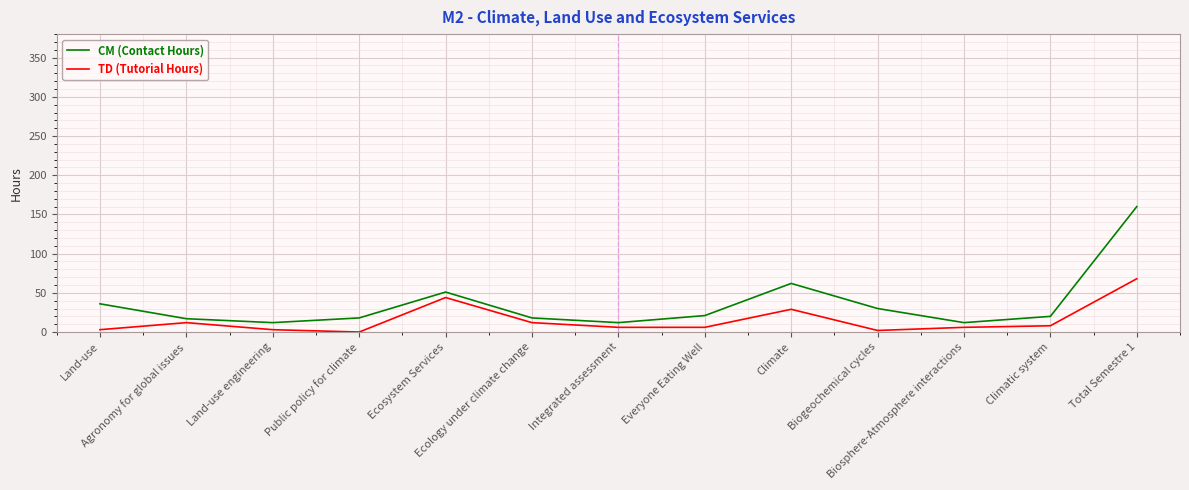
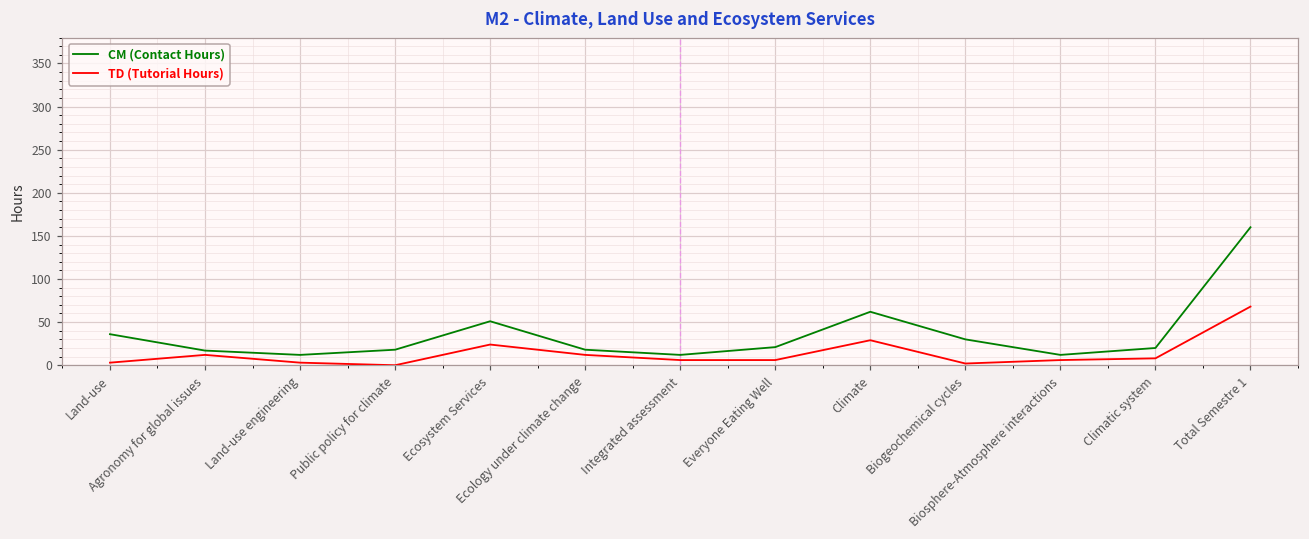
TD (Tutorial Hours), Ecosystem Services: 40 -> 20
